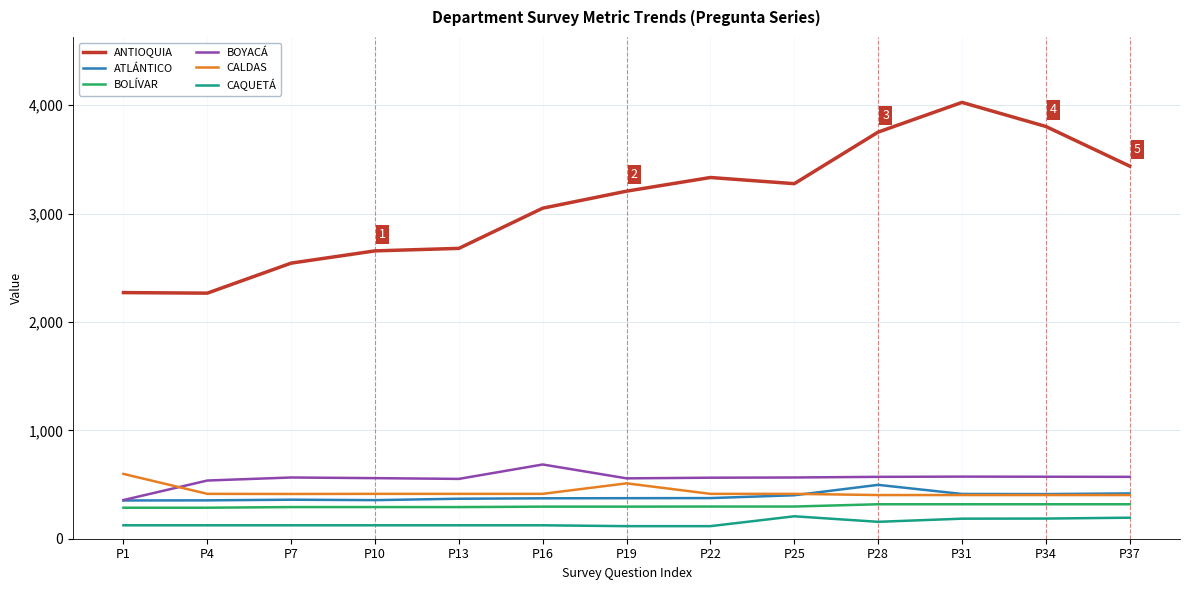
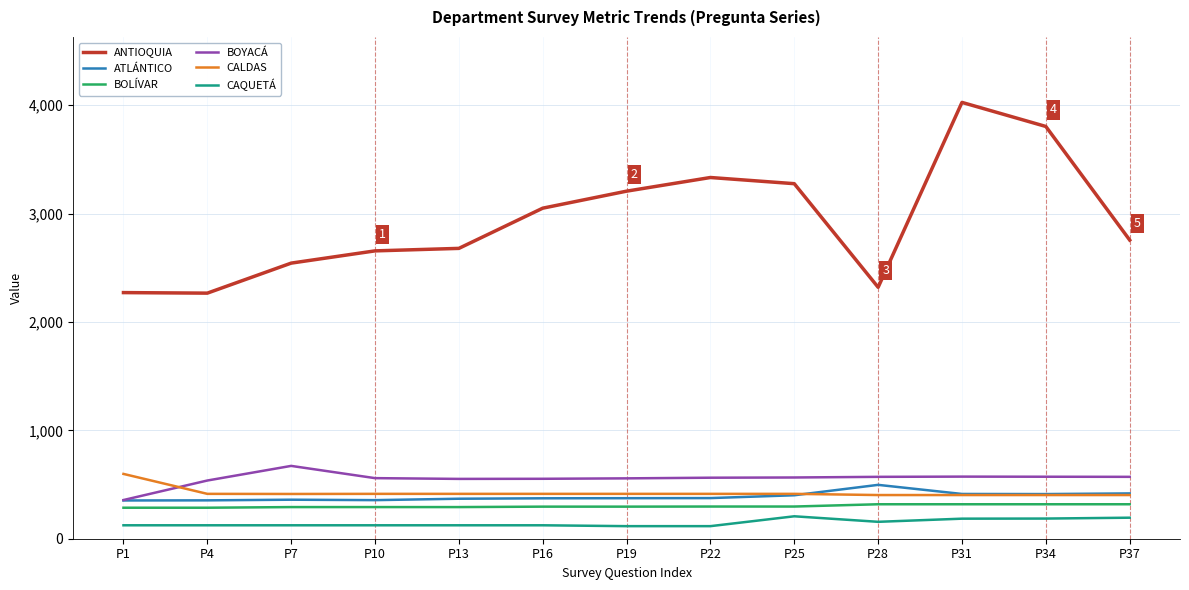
BOYACÁ, P7: 570 -> 670
BOYACÁ, P16: 690 -> 550
CALDAS, P19: 510 -> 410
ANTIOQUIA, P28: 3,750 -> 2,320
ANTIOQUIA, P37: 3,440 -> 2,760
